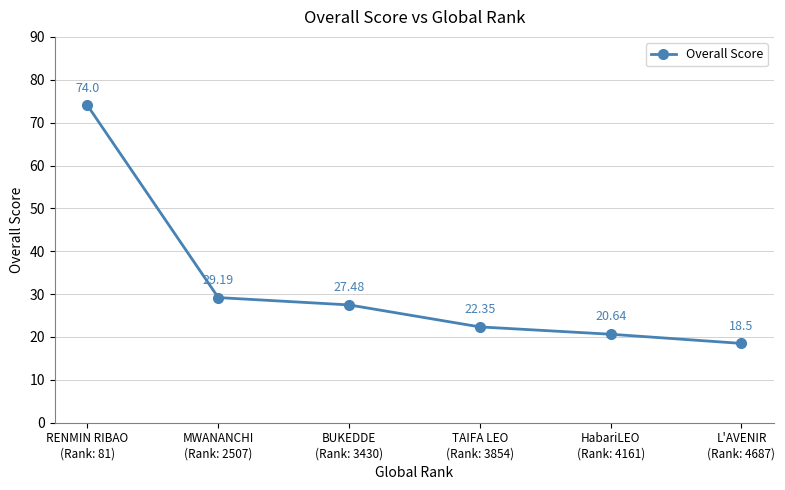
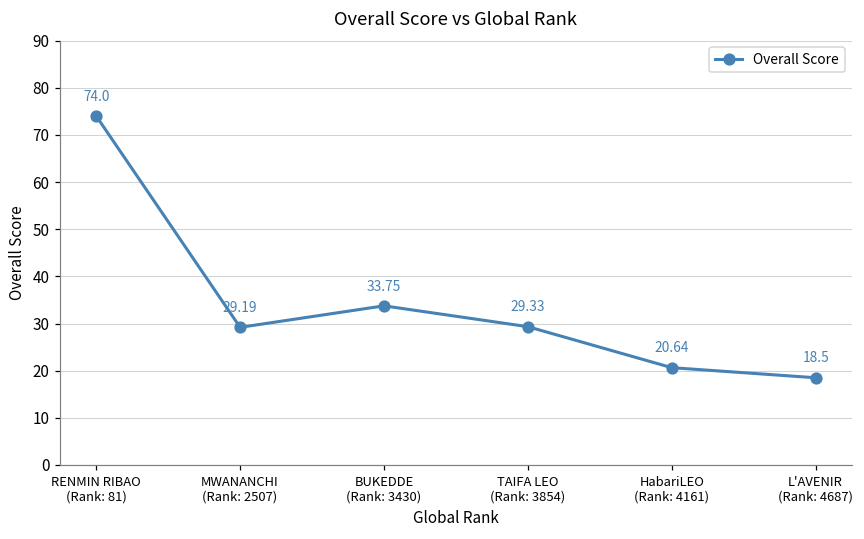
BUKEDDE (Rank: 3430): 27.48 -> 33.75
TAIFA LEO (Rank: 3854): 22.35 -> 29.33
